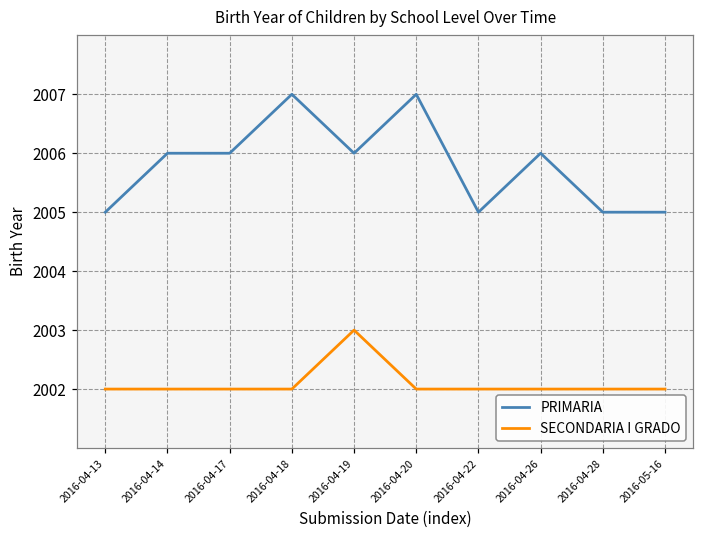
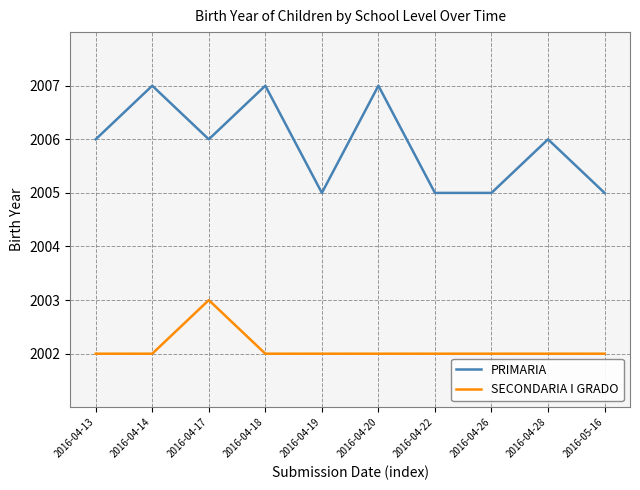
PRIMARIA, 2016-04-13: 2005 -> 2006
PRIMARIA, 2016-04-14: 2006 -> 2007
SECONDARIA I GRADO, 2016-04-17: 2002 -> 2003
PRIMARIA, 2016-04-19: 2006 -> 2005
SECONDARIA I GRADO, 2016-04-19: 2003 -> 2002
PRIMARIA, 2016-04-26: 2006 -> 2005
PRIMARIA, 2016-04-28: 2005 -> 2006
